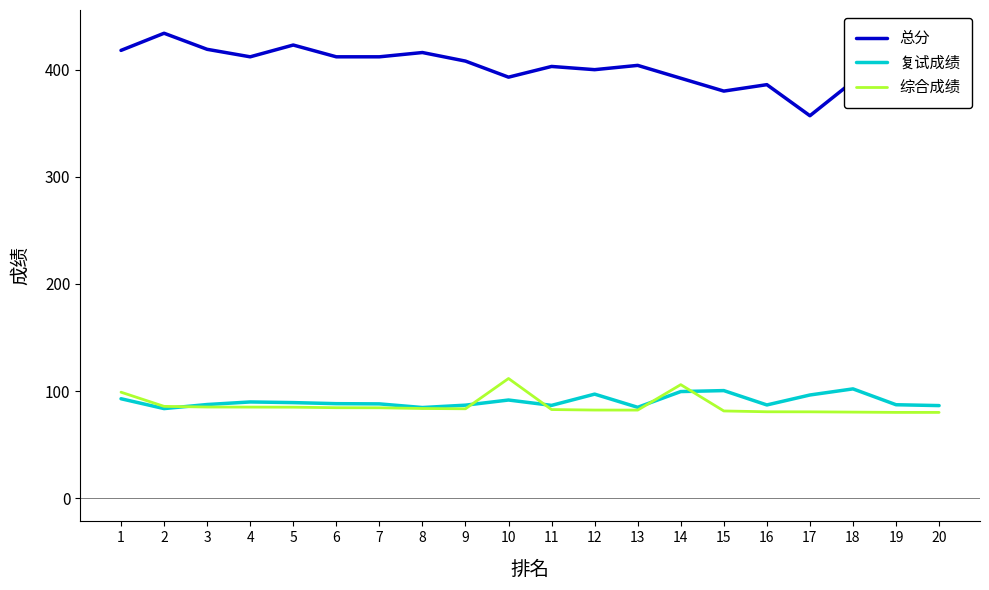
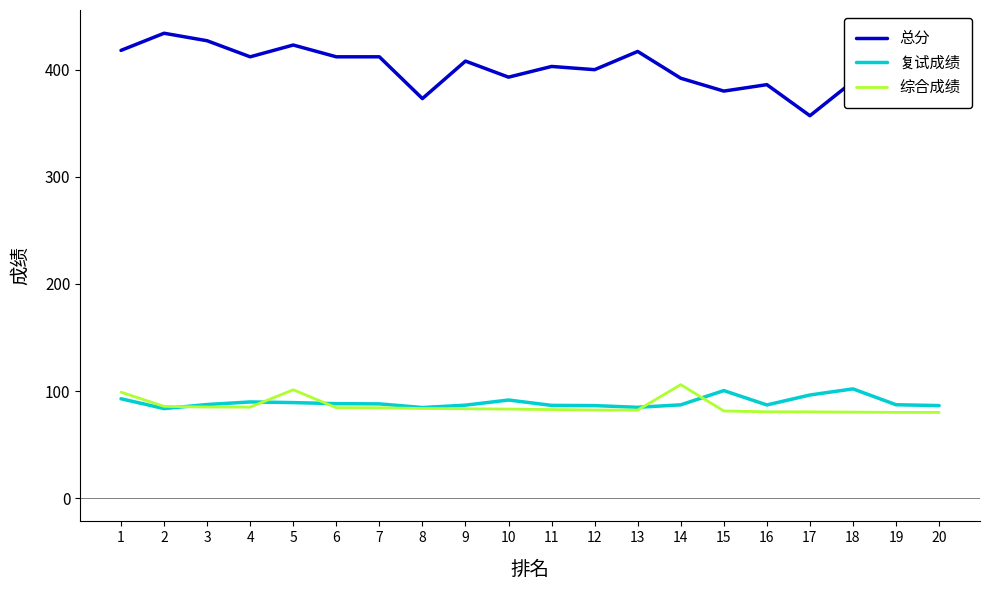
总分, 3: 419 -> 427
综合成绩, 5: 85 -> 101
总分, 8: 416 -> 373
综合成绩, 10: 112 -> 83
复试成绩, 12: 97 -> 86
总分, 13: 404 -> 417
复试成绩, 14: 100 -> 87
